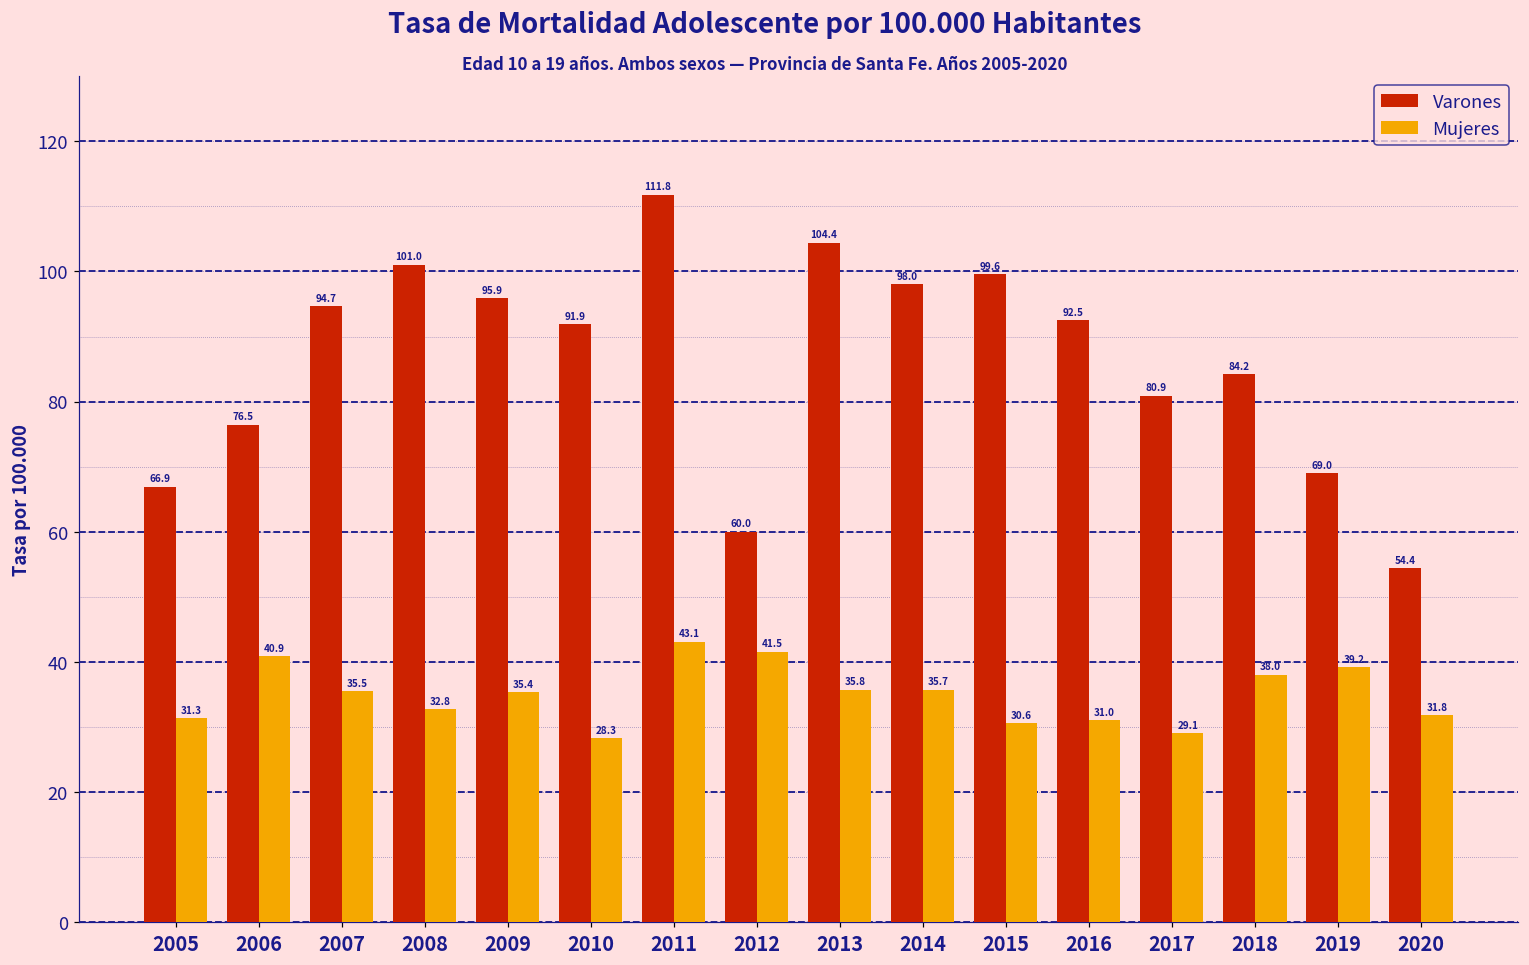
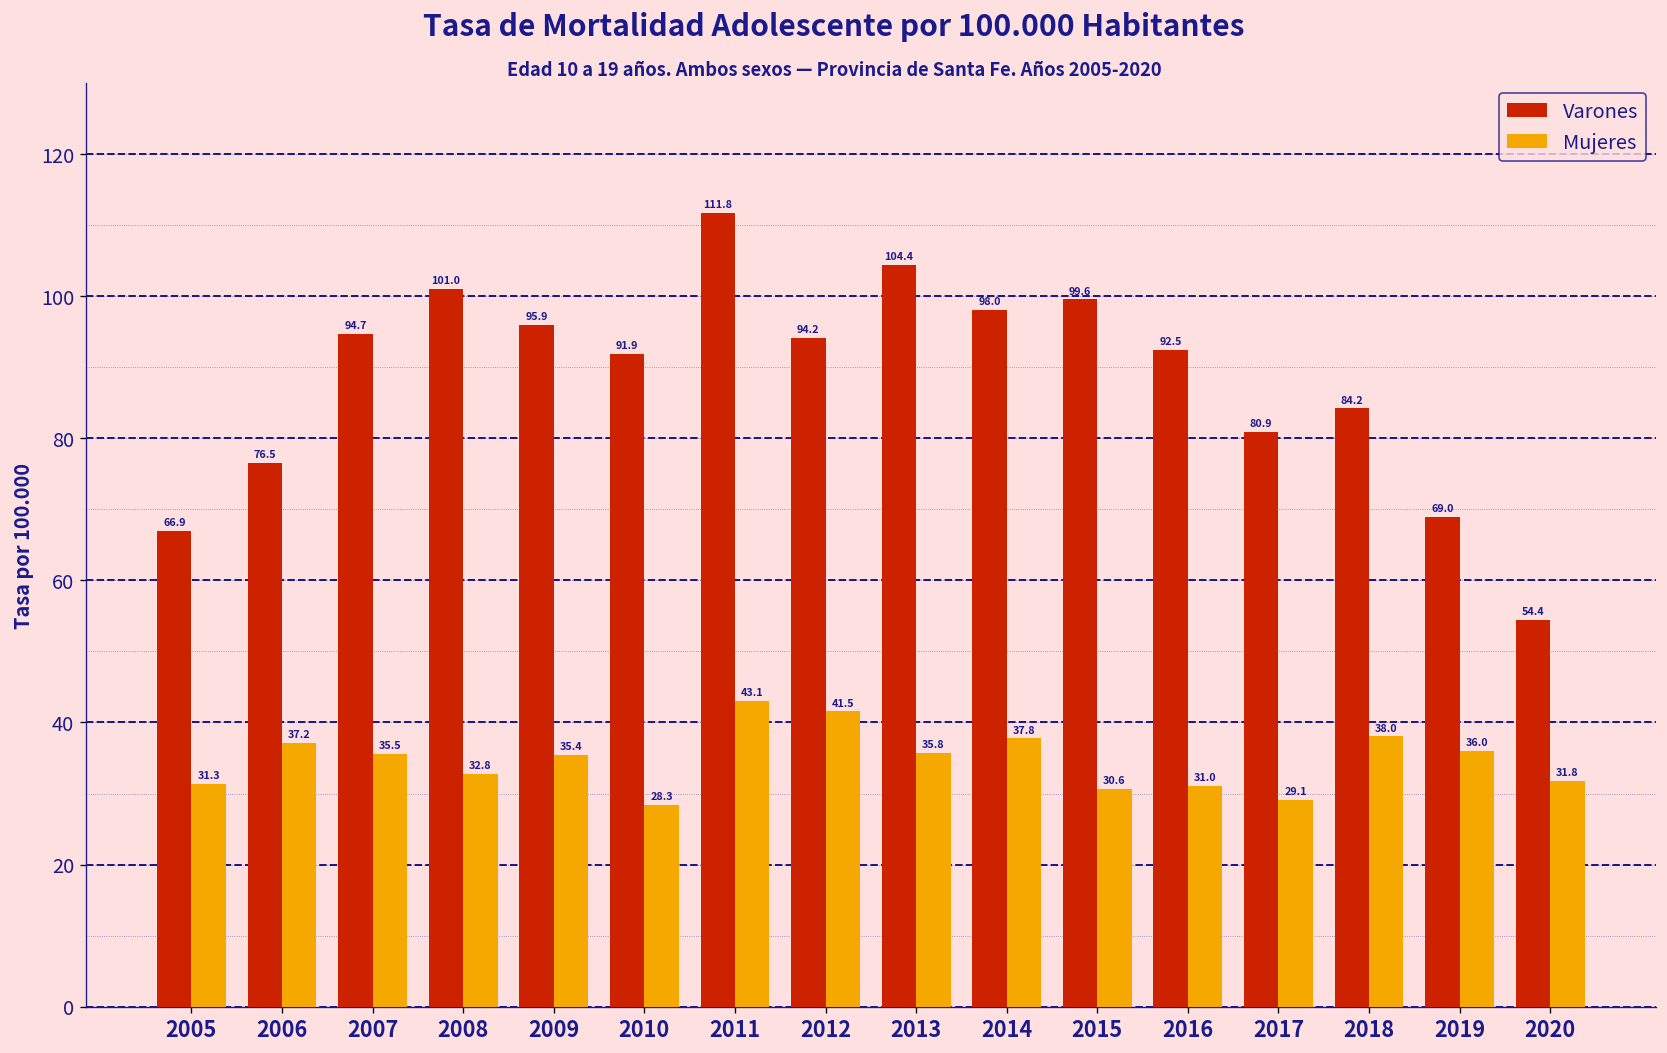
Mujeres, 2006: 40.9 -> 37.2
Varones, 2012: 60.0 -> 94.2
Mujeres, 2014: 35.7 -> 37.8
Mujeres, 2019: 39.2 -> 36.0
